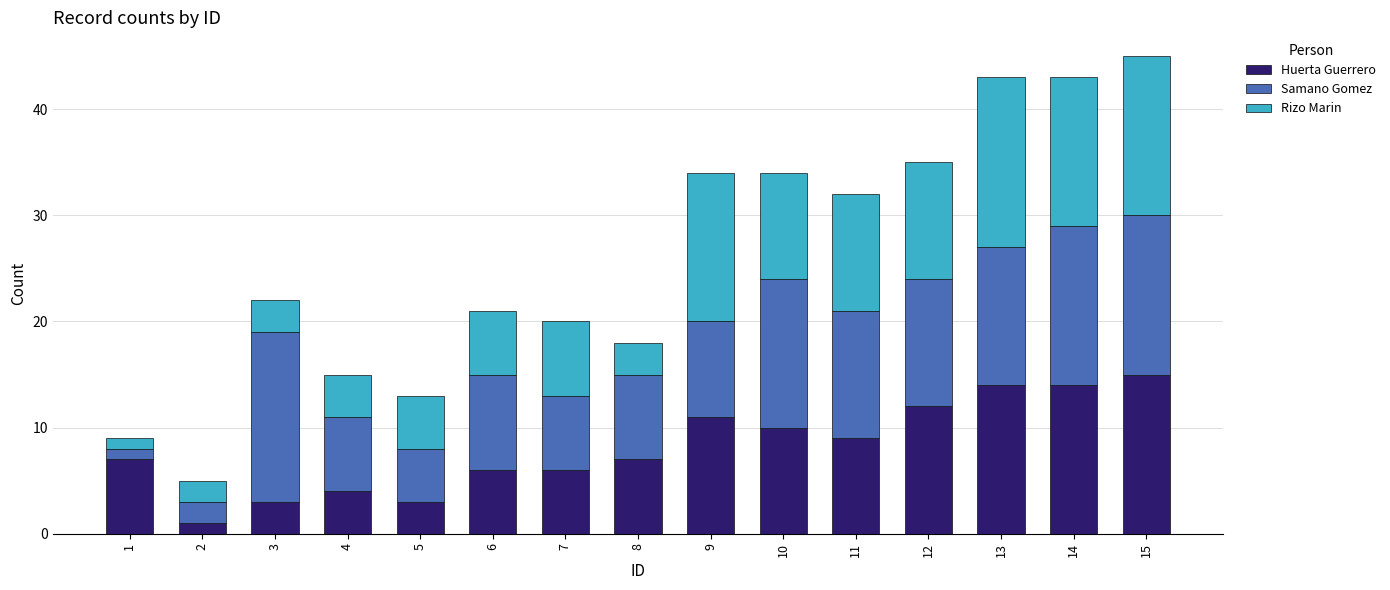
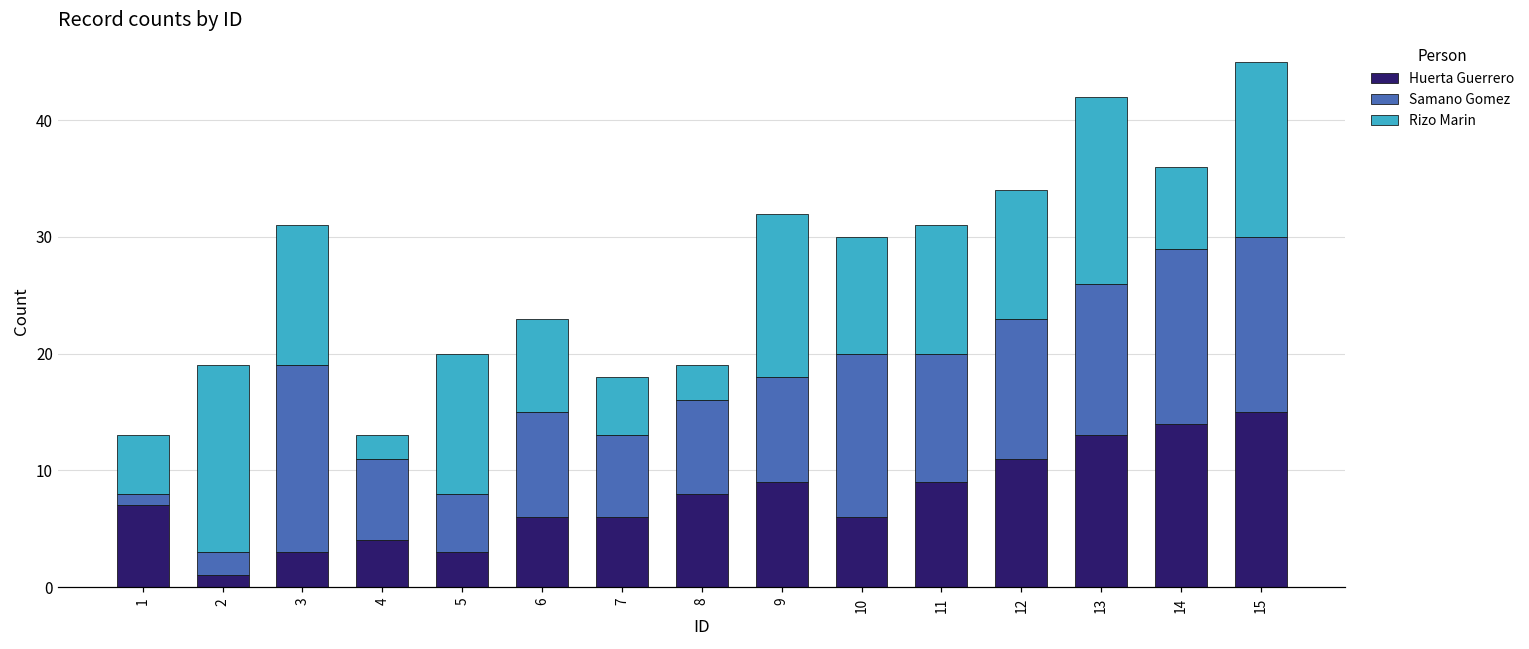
Rizo Marin, 1: 1 -> 5
Rizo Marin, 2: 2 -> 16
Rizo Marin, 3: 3 -> 12
Rizo Marin, 4: 4 -> 2
Rizo Marin, 5: 5 -> 12
Rizo Marin, 6: 6 -> 8
Rizo Marin, 7: 7 -> 5
Huerta Guerrero, 8: 7 -> 8
Huerta Guerrero, 9: 11 -> 9
Huerta Guerrero, 10: 10 -> 6
Samano Gomez, 11: 12 -> 11
Huerta Guerrero, 12: 12 -> 11
Huerta Guerrero, 13: 14 -> 13
Rizo Marin, 14: 14 -> 7
